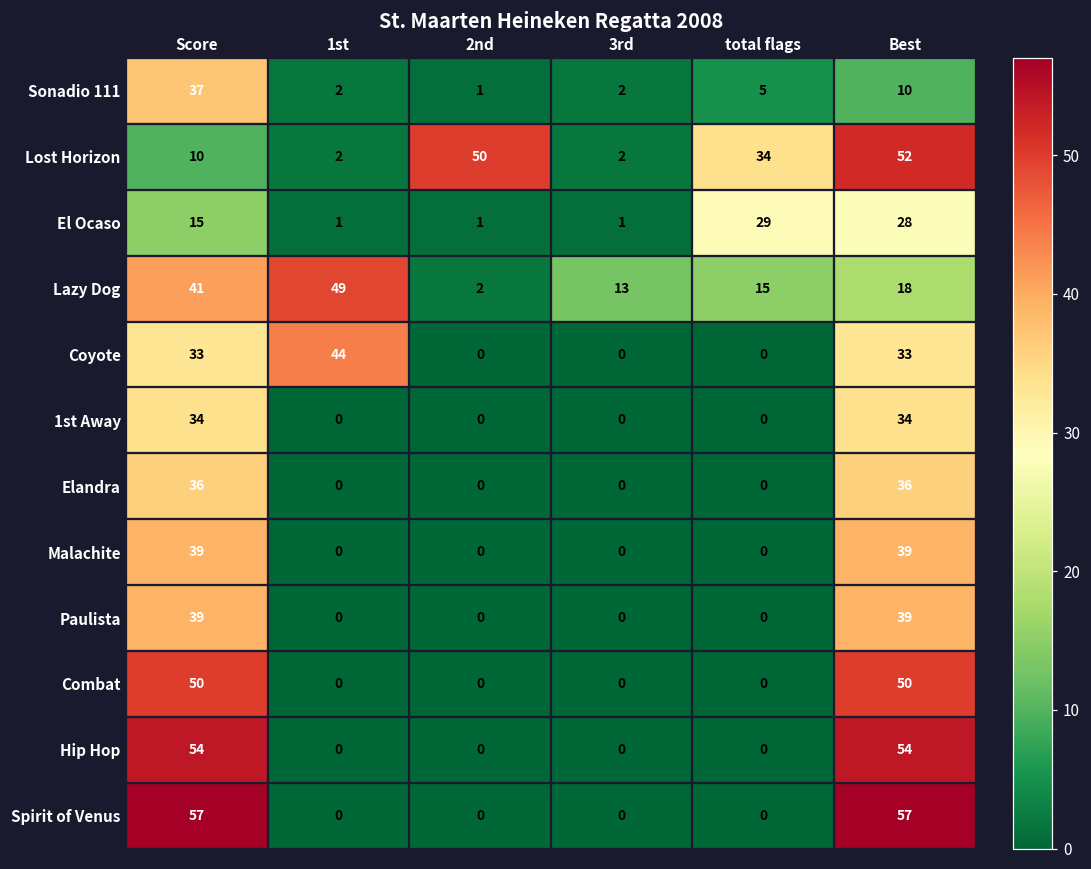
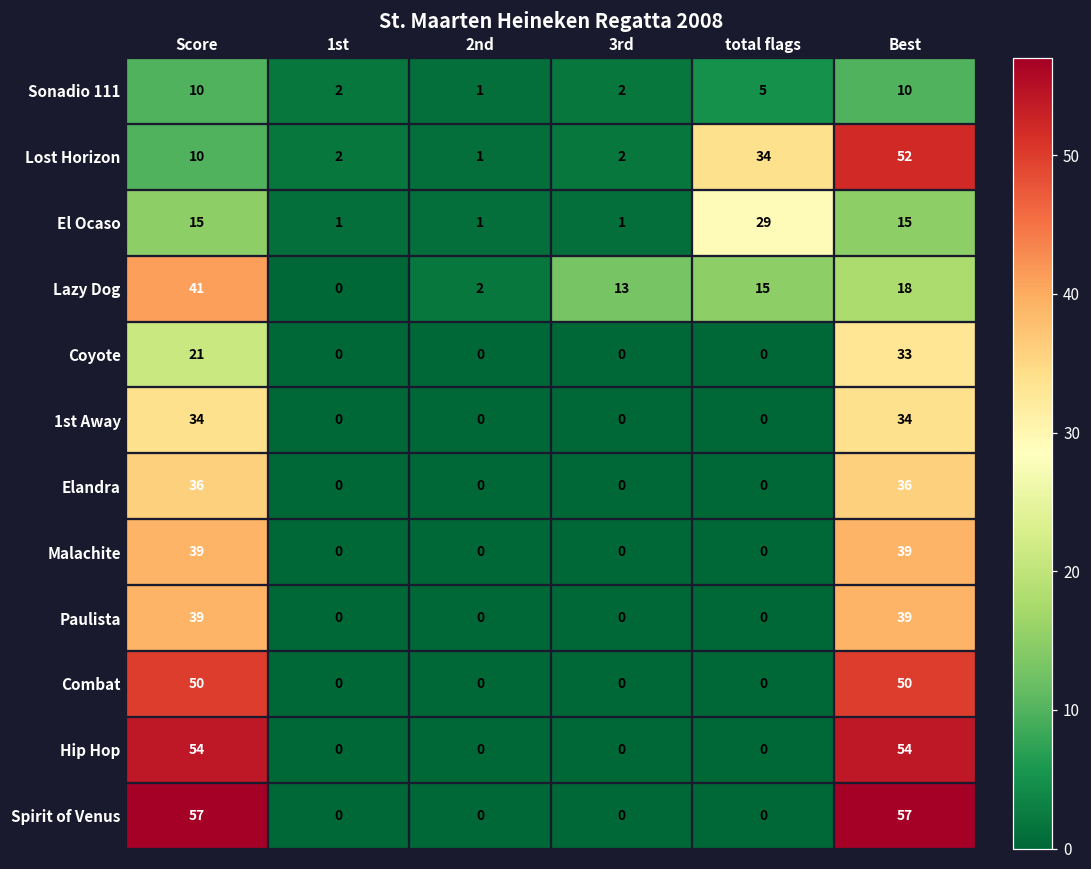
Sonadio 111, Score: 37 -> 10
Lost Horizon, 2nd: 50 -> 1
El Ocaso, Best: 28 -> 15
Lazy Dog, 1st: 49 -> 0
Coyote, Score: 33 -> 21
Coyote, 1st: 44 -> 0
